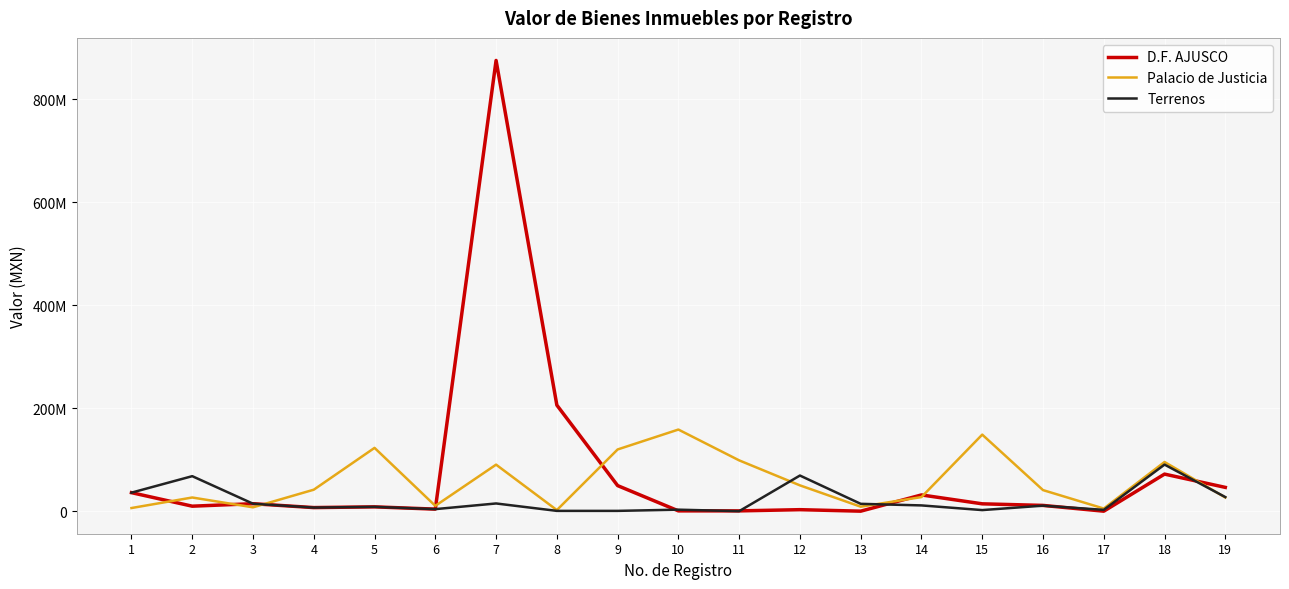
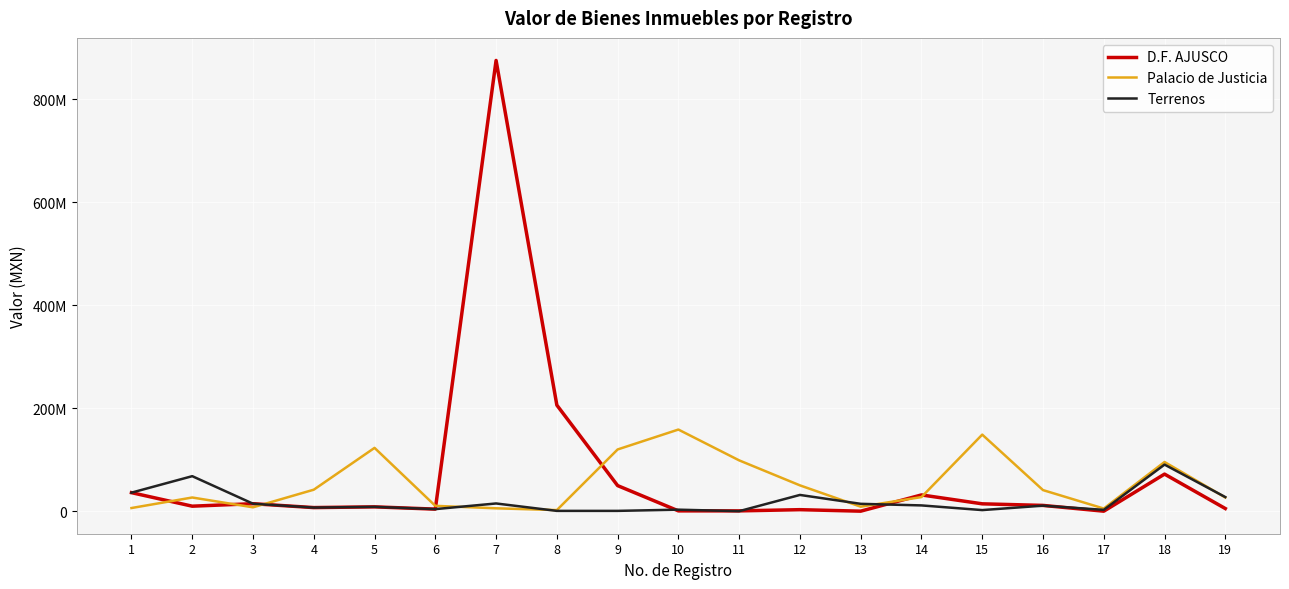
Palacio de Justicia, 7: 90000000 -> 10000000
Terrenos, 12: 70000000 -> 30000000
D.F. AJUSCO, 19: 50000000 -> 10000000
